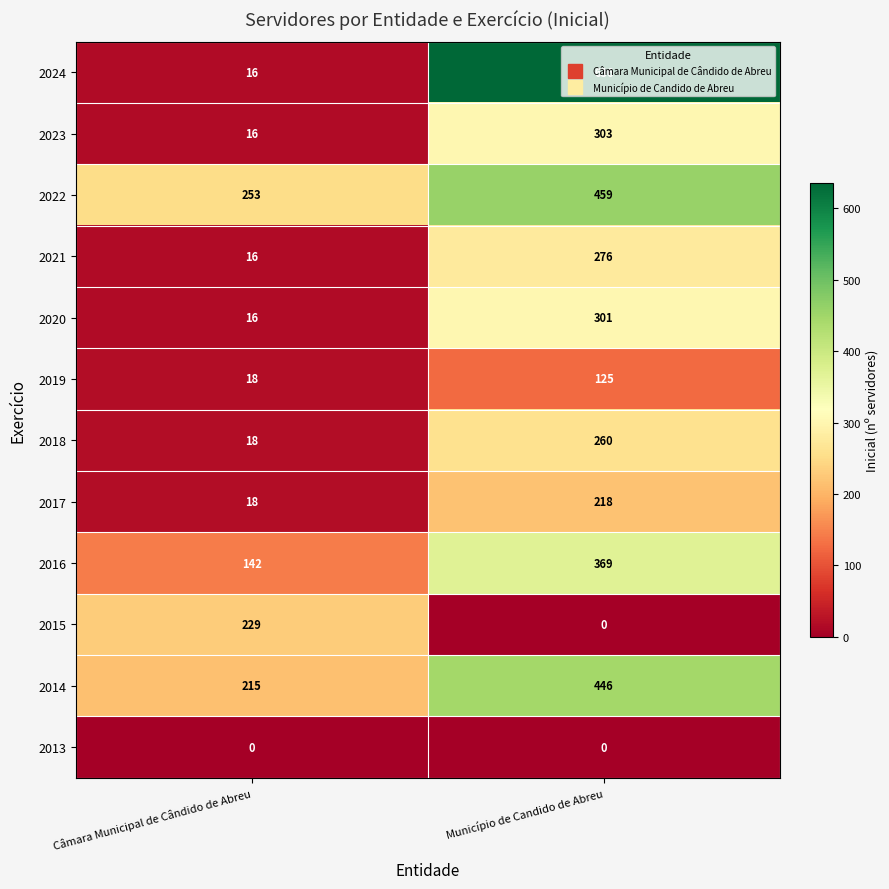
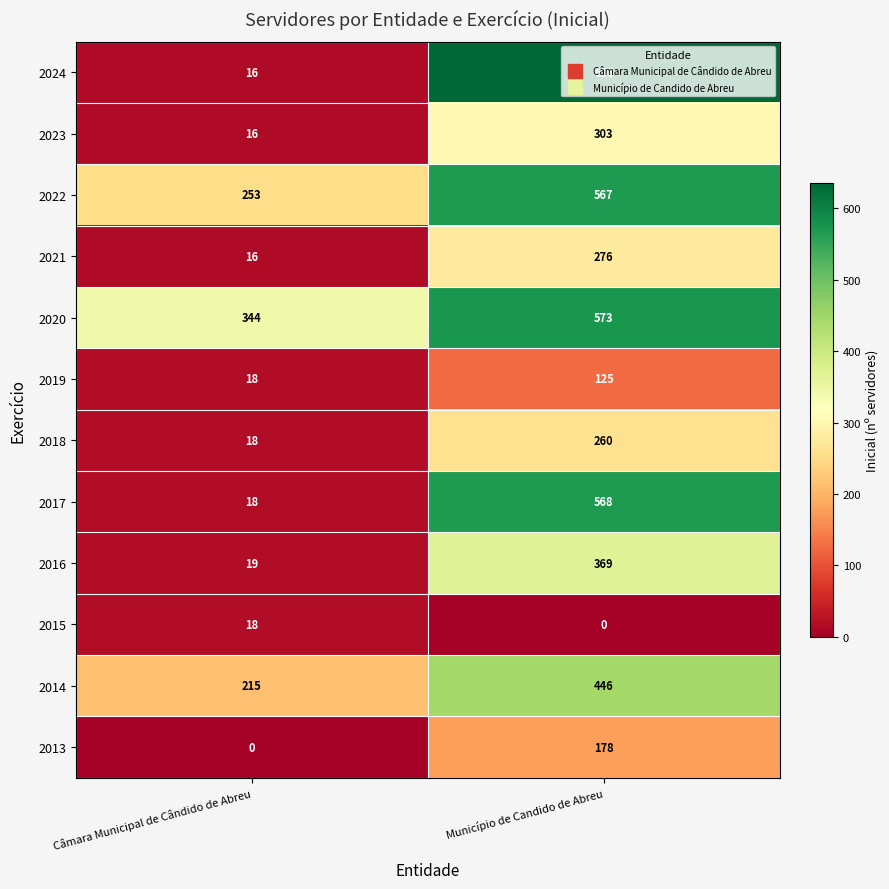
2022, Município de Candido de Abreu: 459 -> 567
2020, Câmara Municipal de Cândido de Abreu: 16 -> 344
2020, Município de Candido de Abreu: 301 -> 573
2017, Município de Candido de Abreu: 218 -> 568
2016, Câmara Municipal de Cândido de Abreu: 142 -> 19
2015, Câmara Municipal de Cândido de Abreu: 229 -> 18
2013, Município de Candido de Abreu: 0 -> 178
